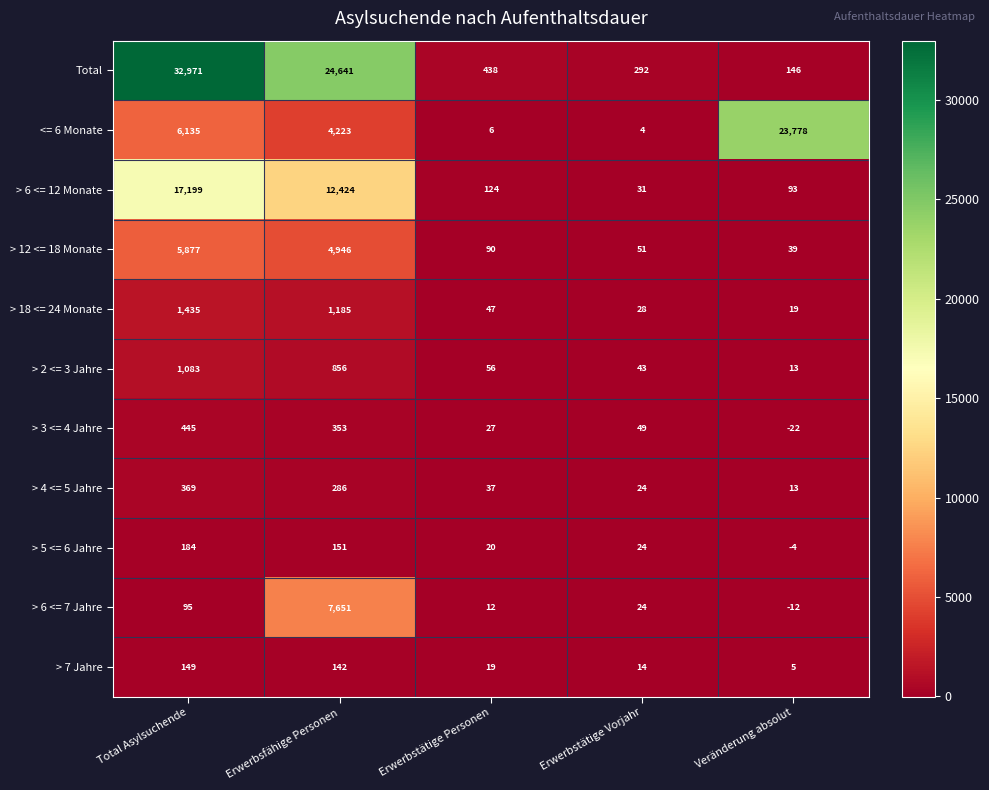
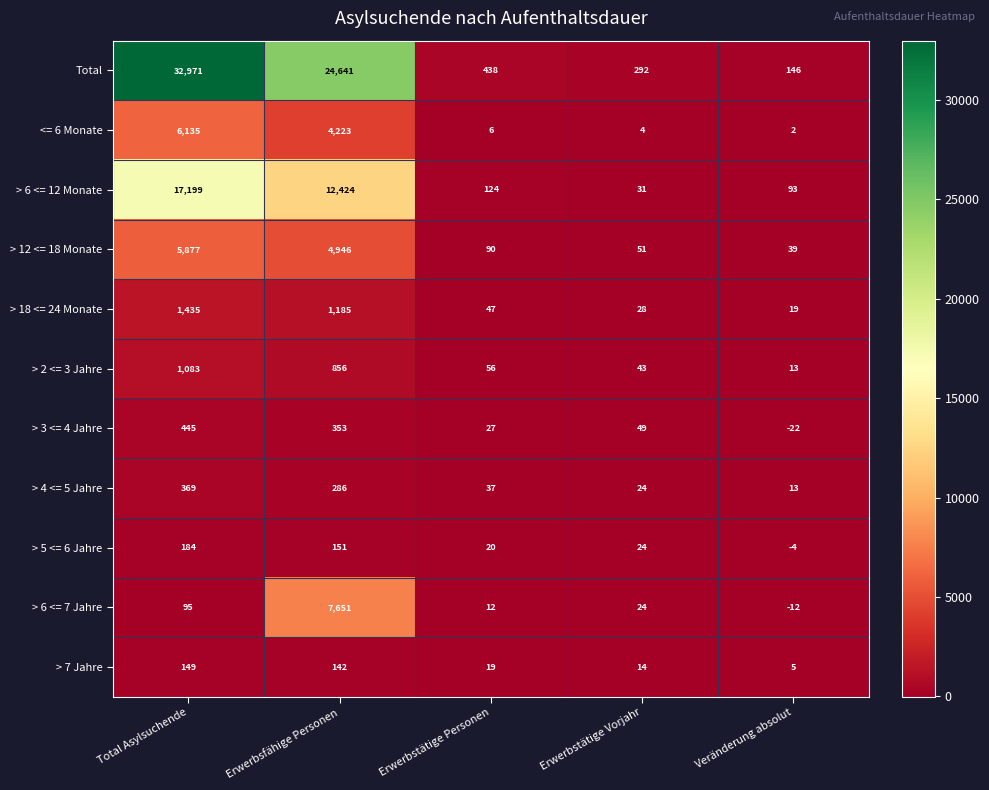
<= 6 Monate, Veränderung absolut: 23,778 -> 2
